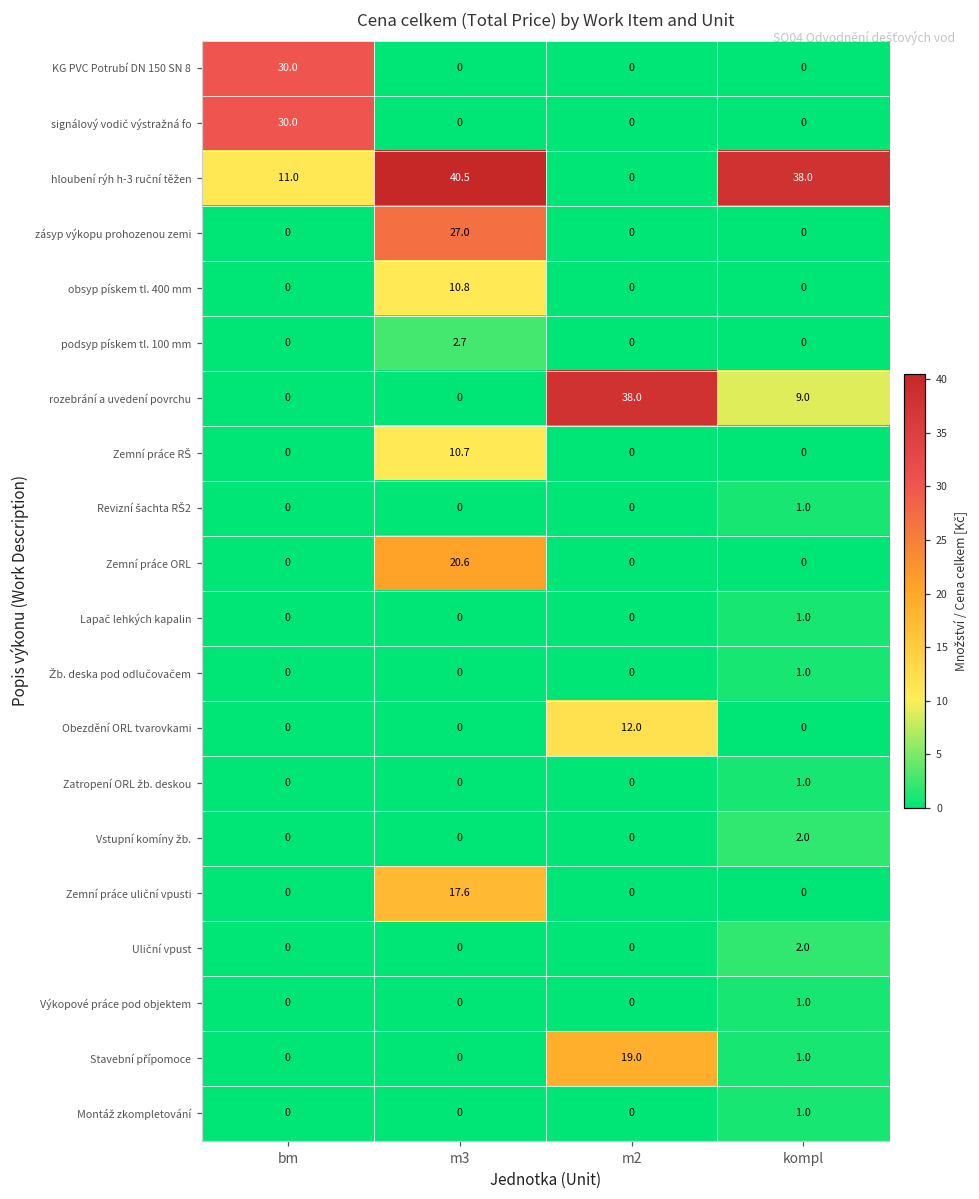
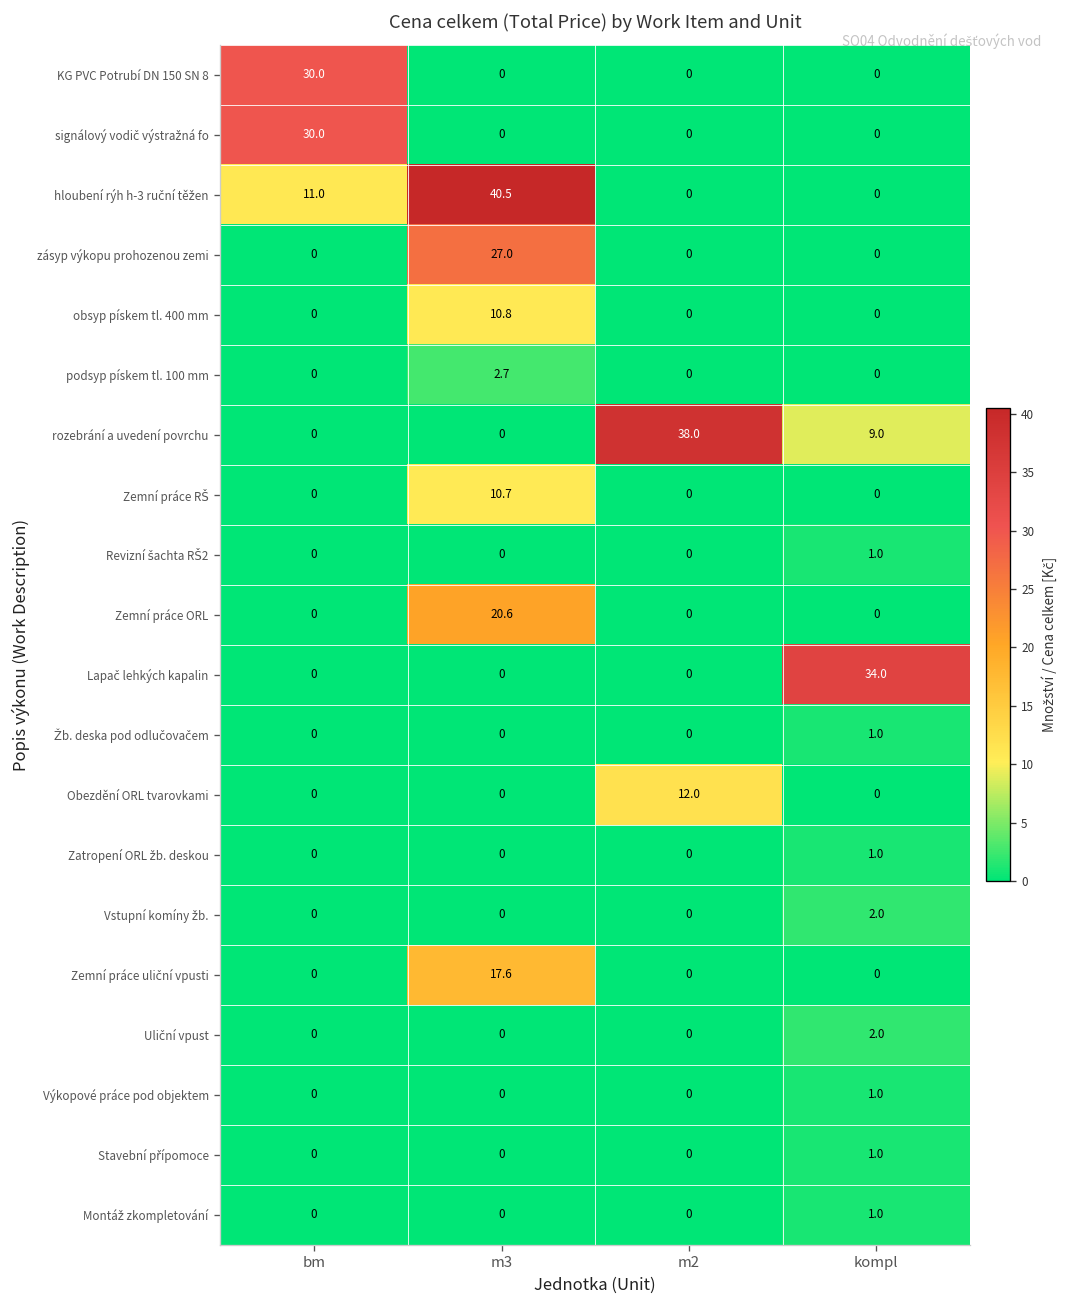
hloubení rýh h-3 ruční těžen, kompl: 38.0 -> 0
Lapač lehkých kapalin, kompl: 1.0 -> 34.0
Stavební přípomoce, m2: 19.0 -> 0
